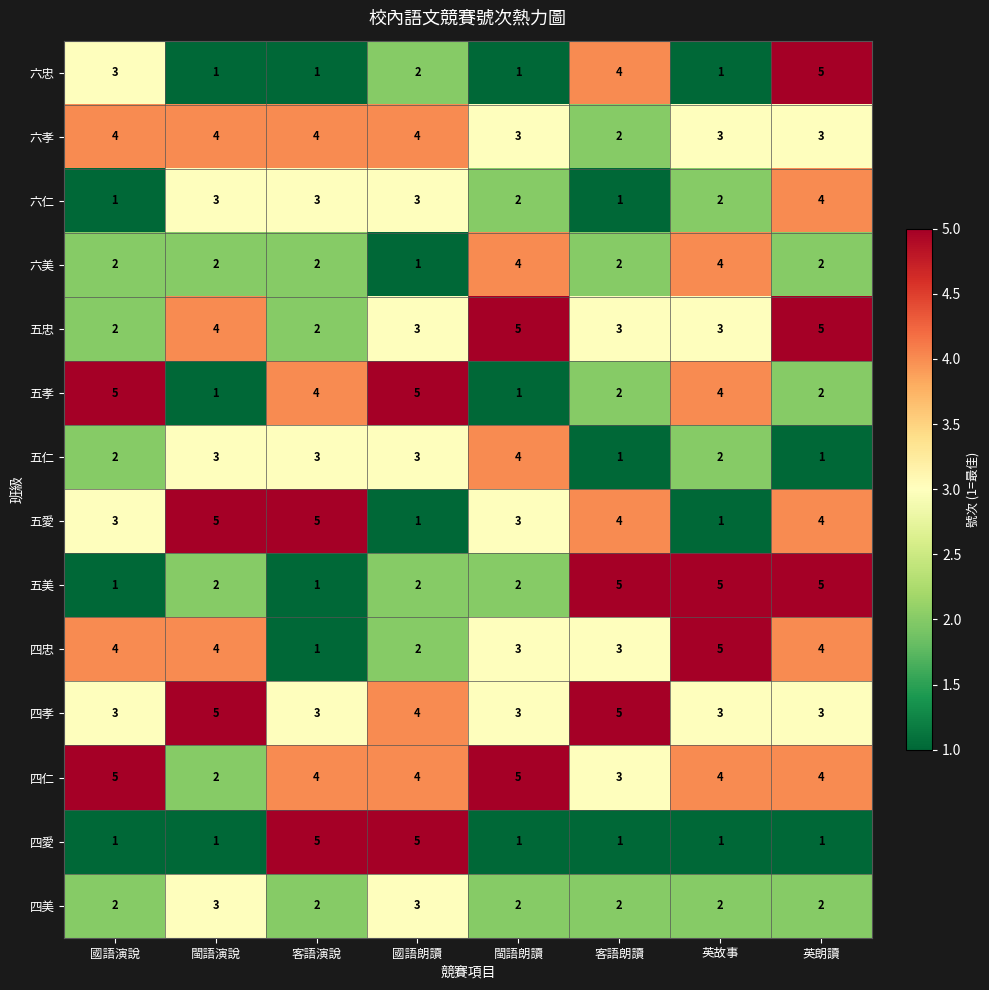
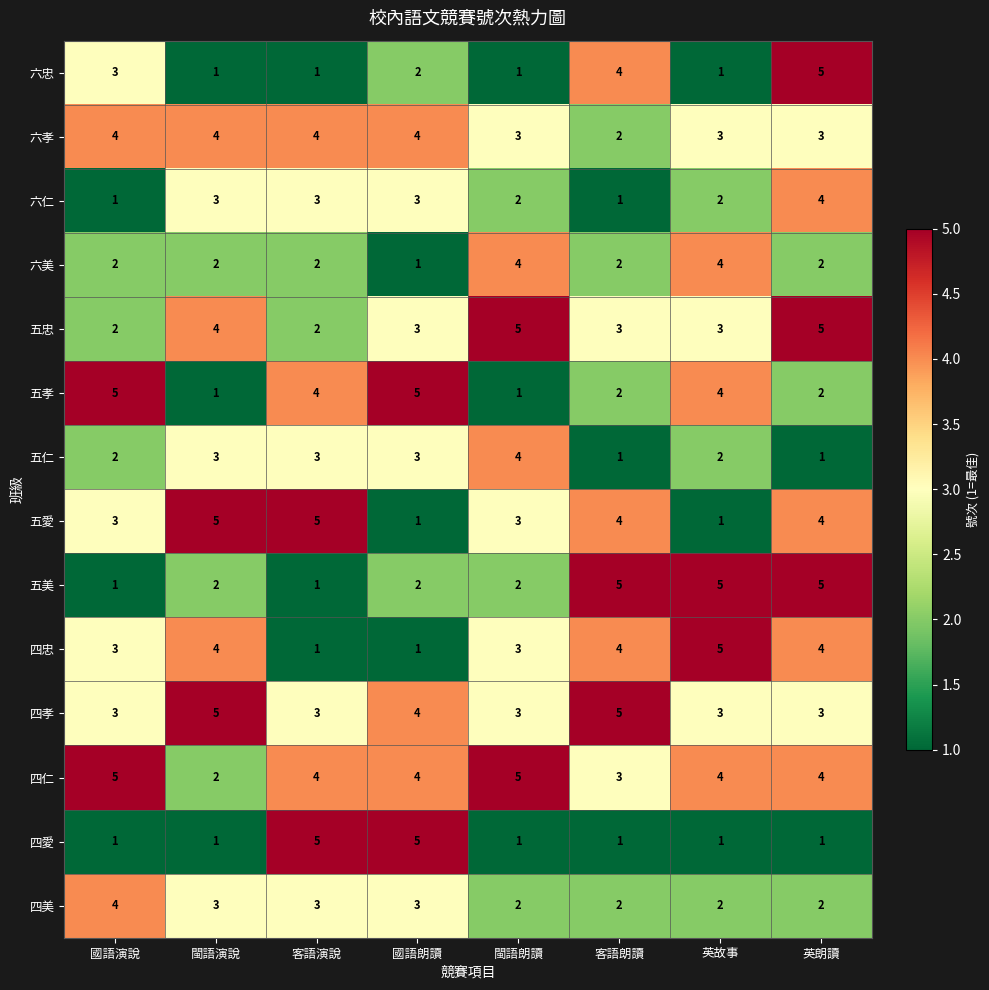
四忠, 國語演說: 4 -> 3
四忠, 國語朗讀: 2 -> 1
四忠, 客語朗讀: 3 -> 4
四美, 國語演說: 2 -> 4
四美, 客語演說: 2 -> 3
